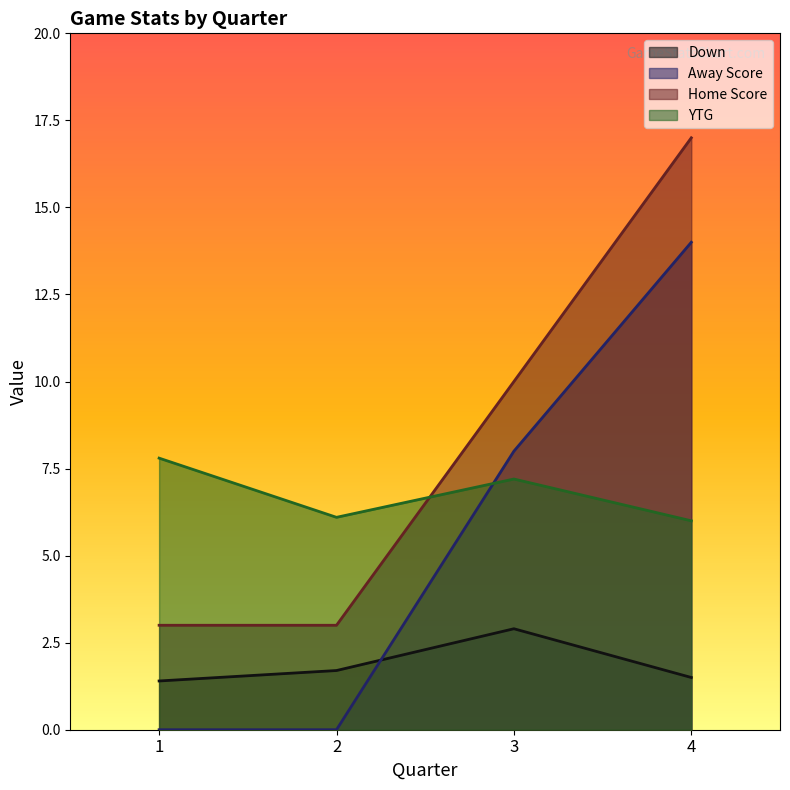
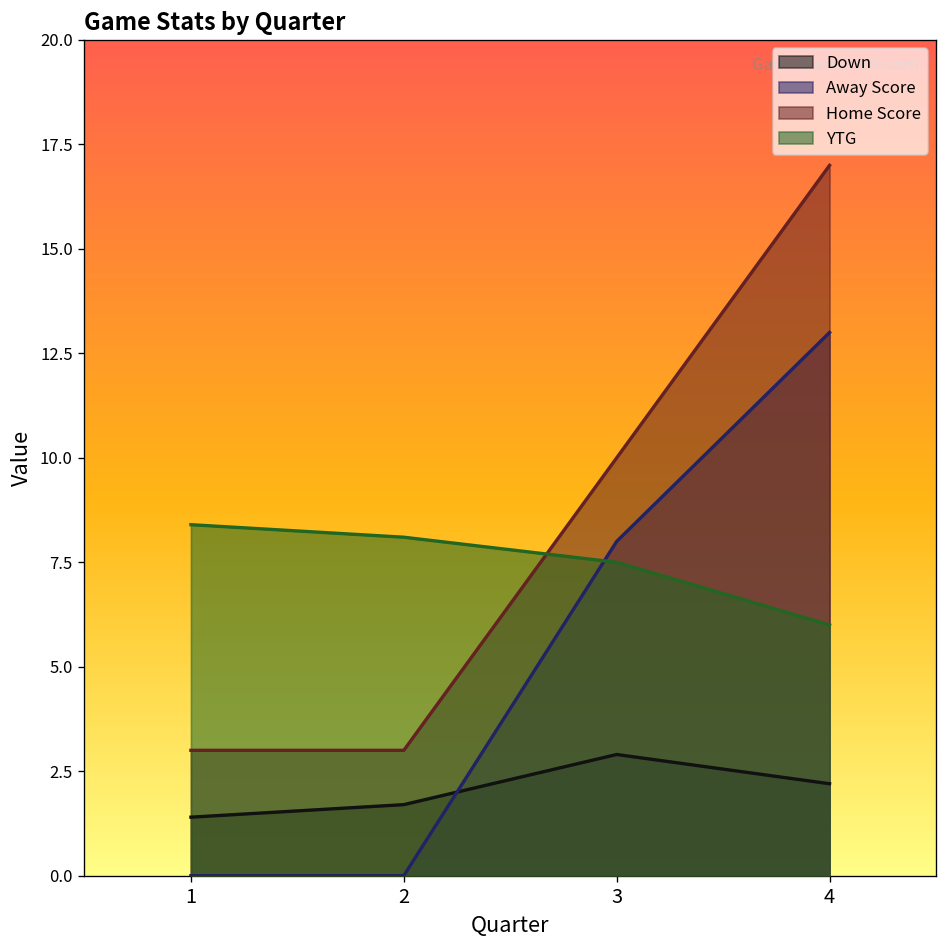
YTG, 1: 7.8 -> 8.4
YTG, 2: 6.1 -> 8.1
YTG, 3: 7.2 -> 7.5
Down, 4: 1.5 -> 2.2
Away Score, 4: 14 -> 13
